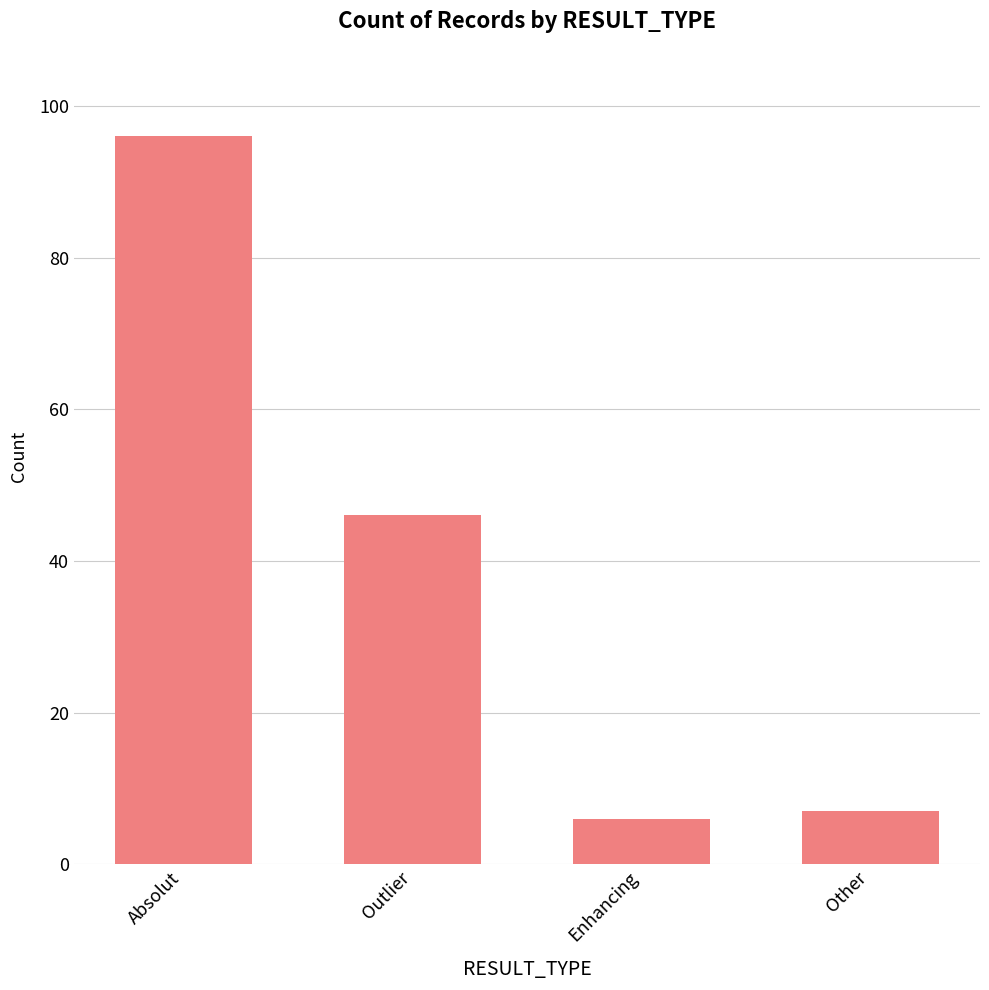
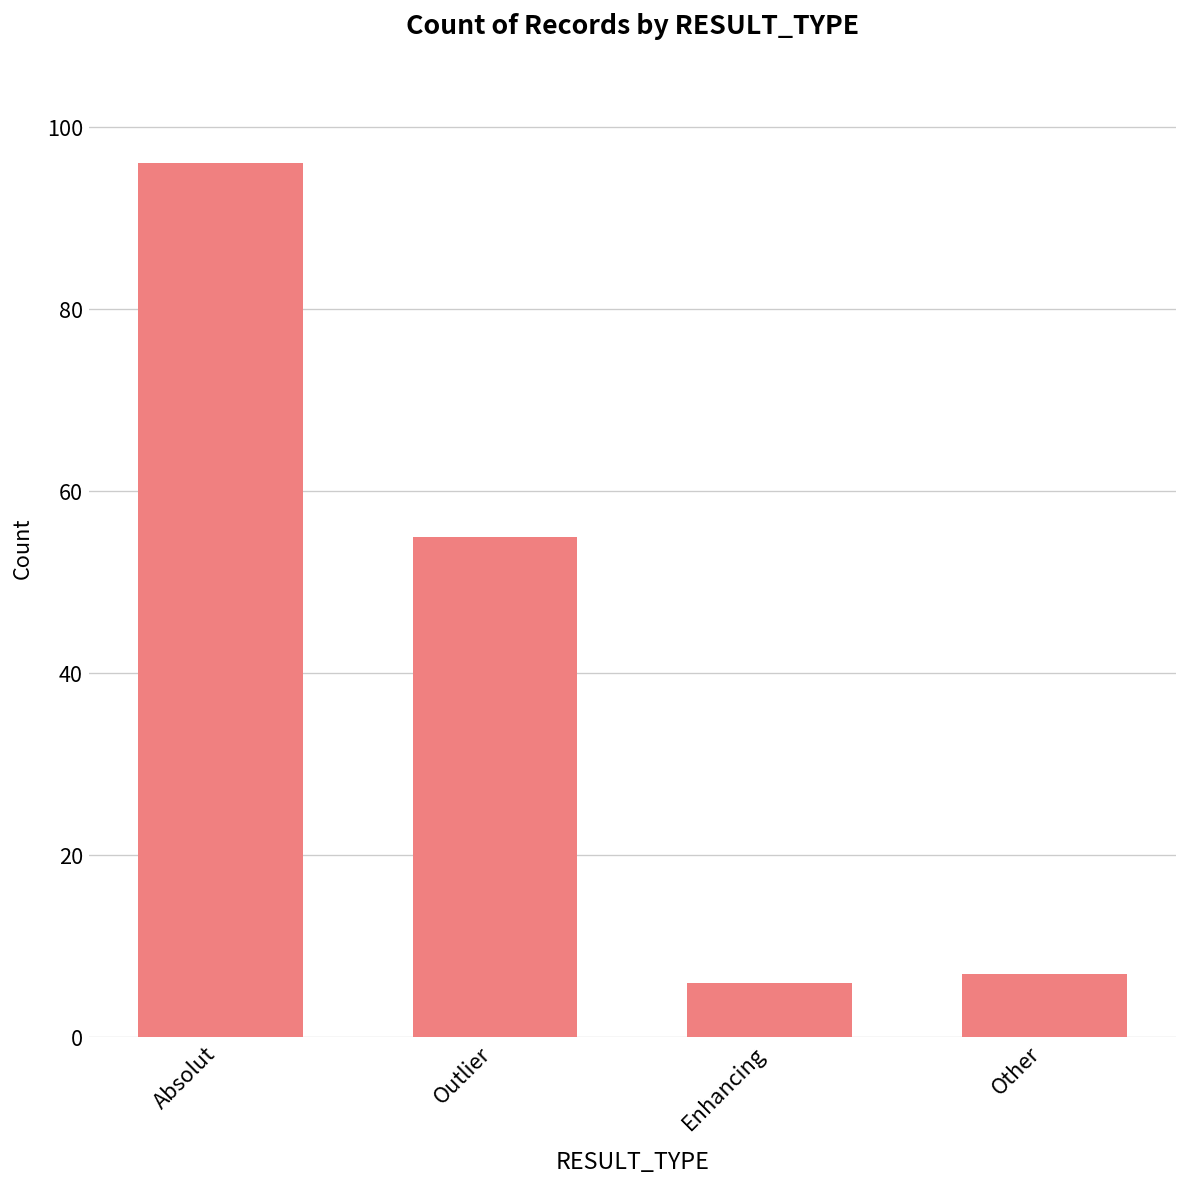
Outlier: 46 -> 55
